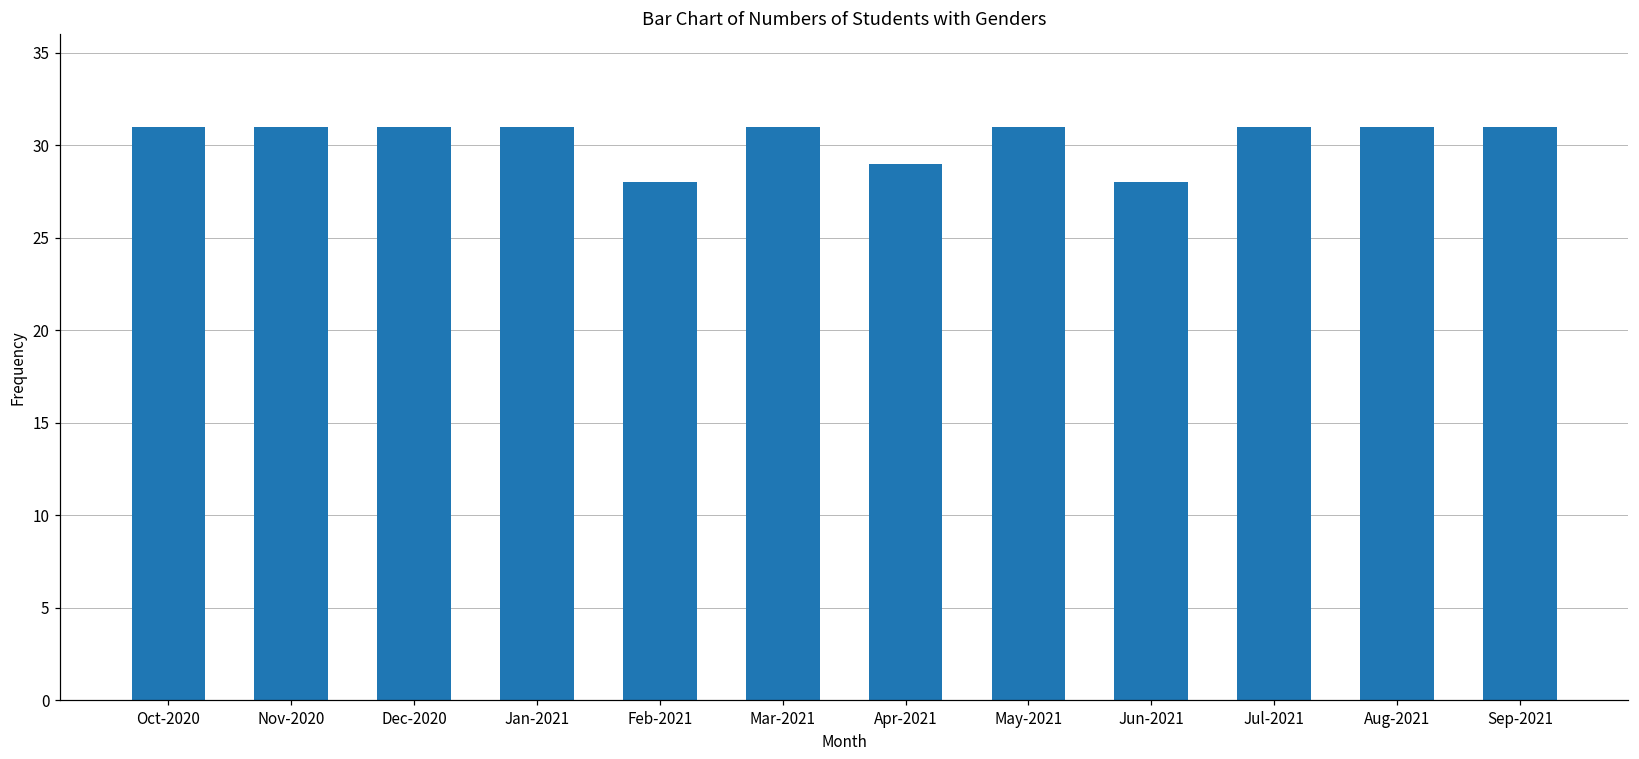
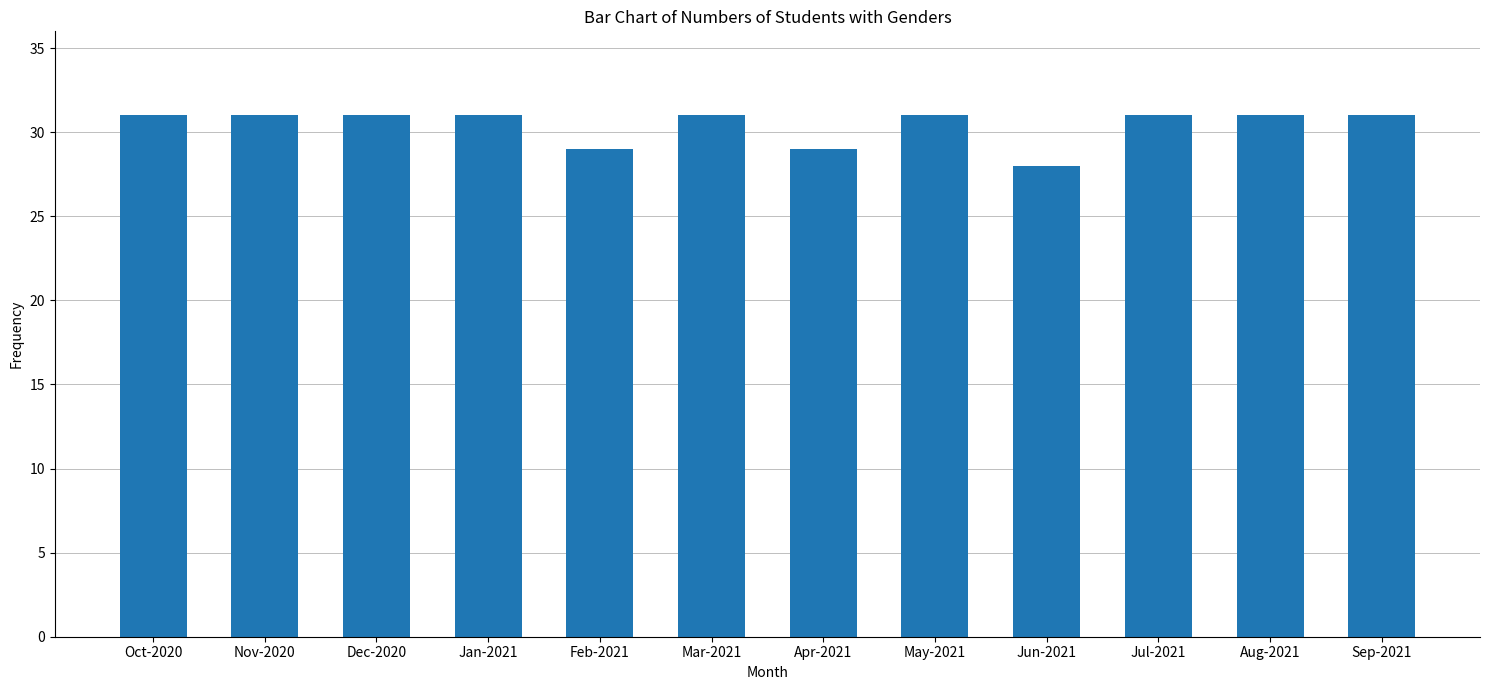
Feb-2021: 28 -> 29
